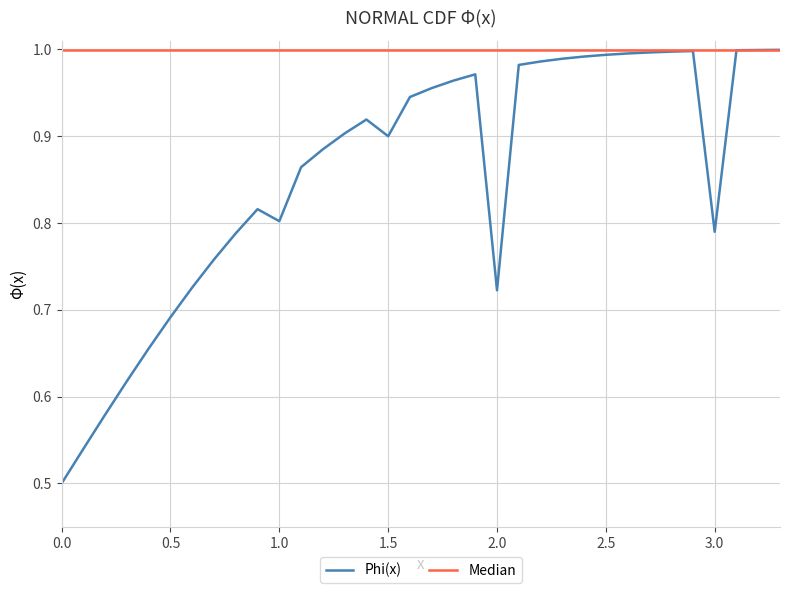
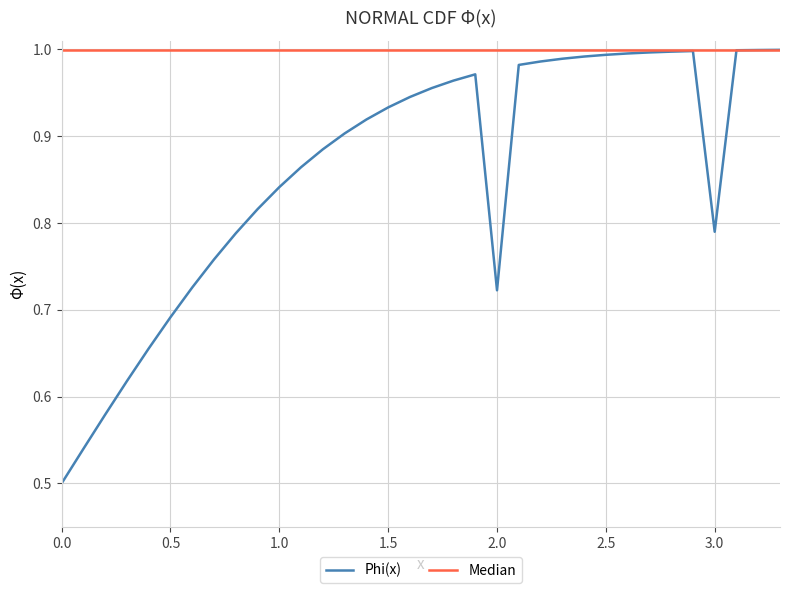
Phi(x), 1.0: 0.80 -> 0.84
Phi(x), 1.5: 0.90 -> 0.93
